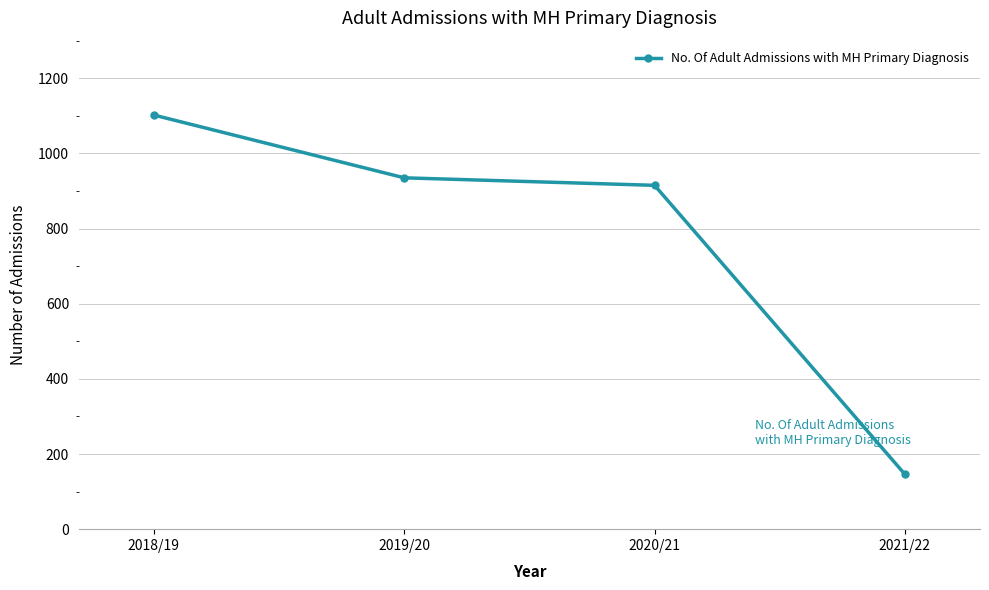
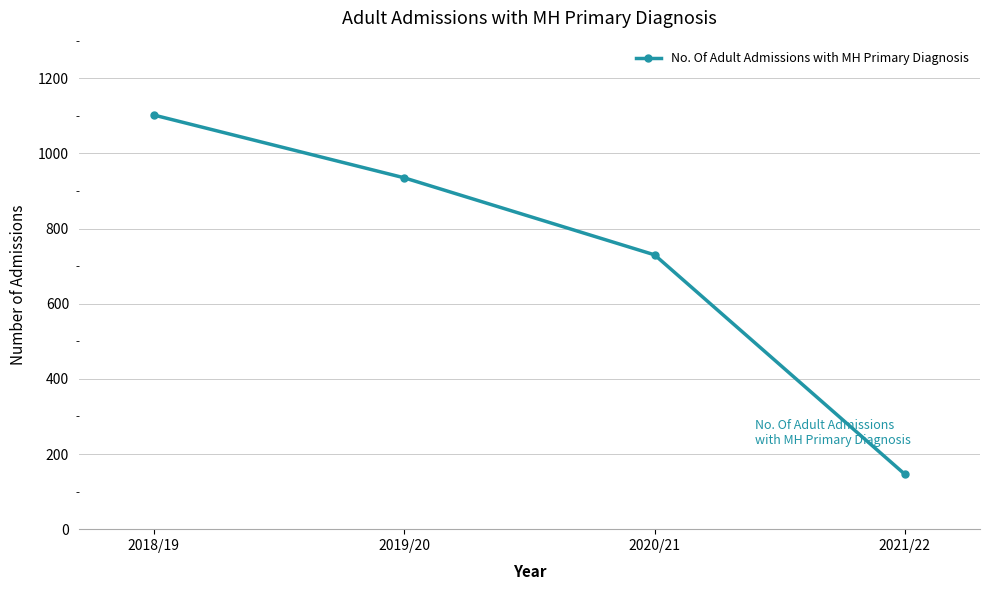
2020/21: 920 -> 730
